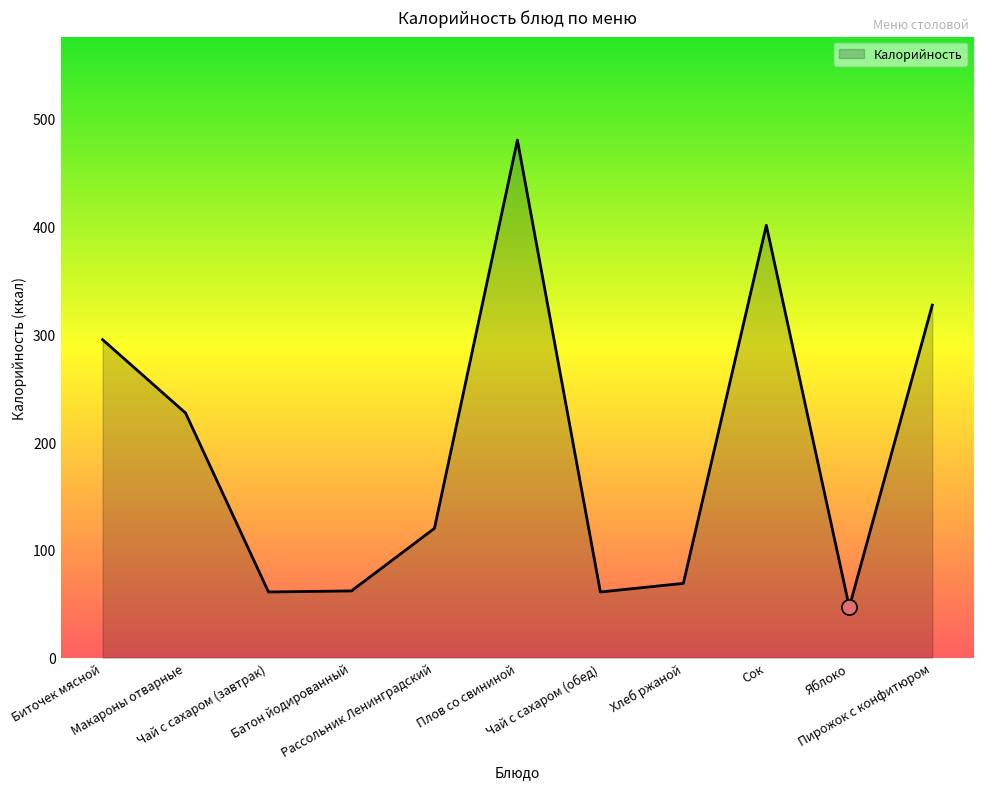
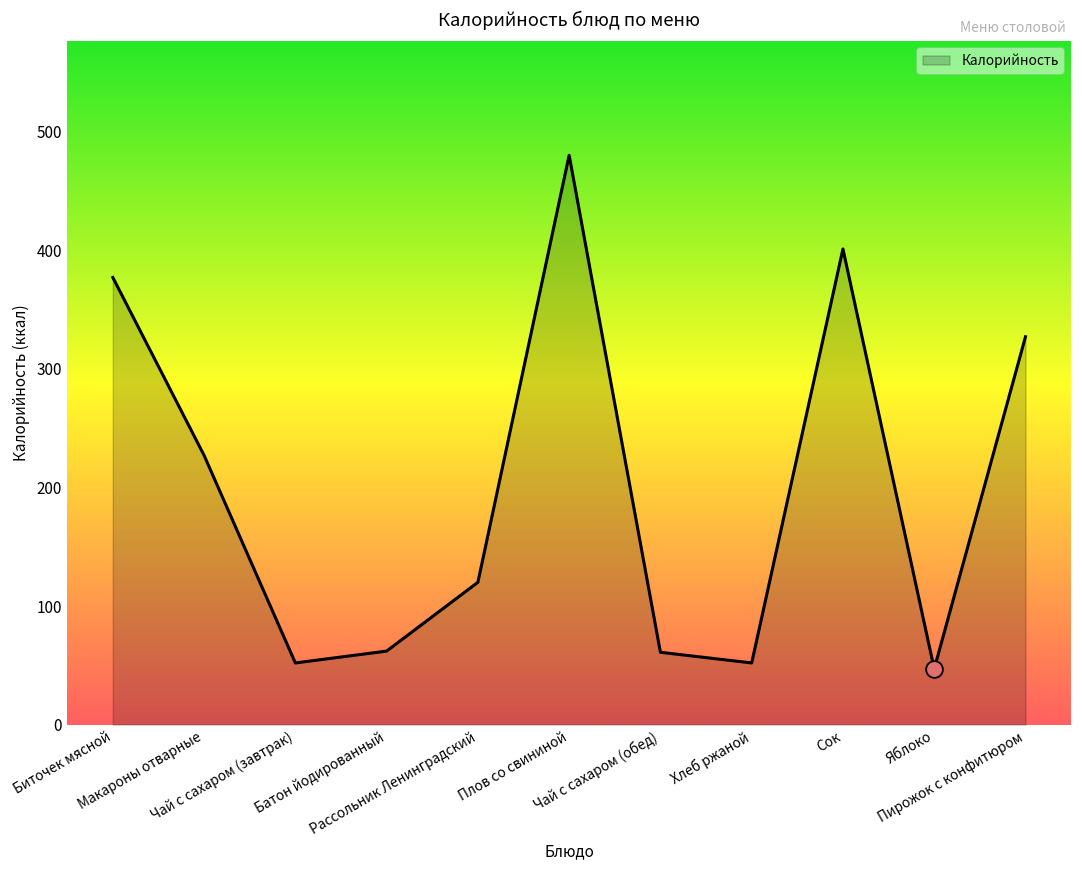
Калорийность, Биточек мясной: 295 -> 377
Калорийность, Чай с сахаром (завтрак): 61 -> 52
Калорийность, Хлеб ржаной: 69 -> 52
